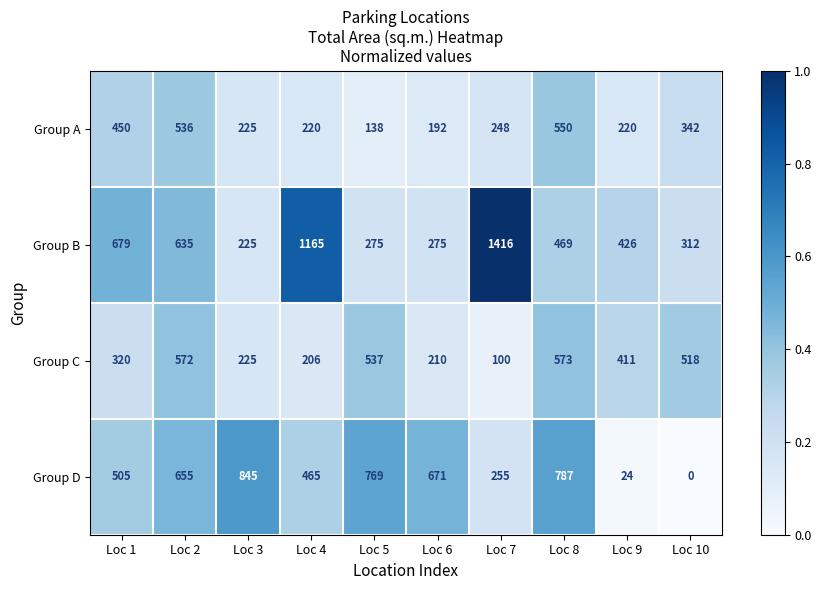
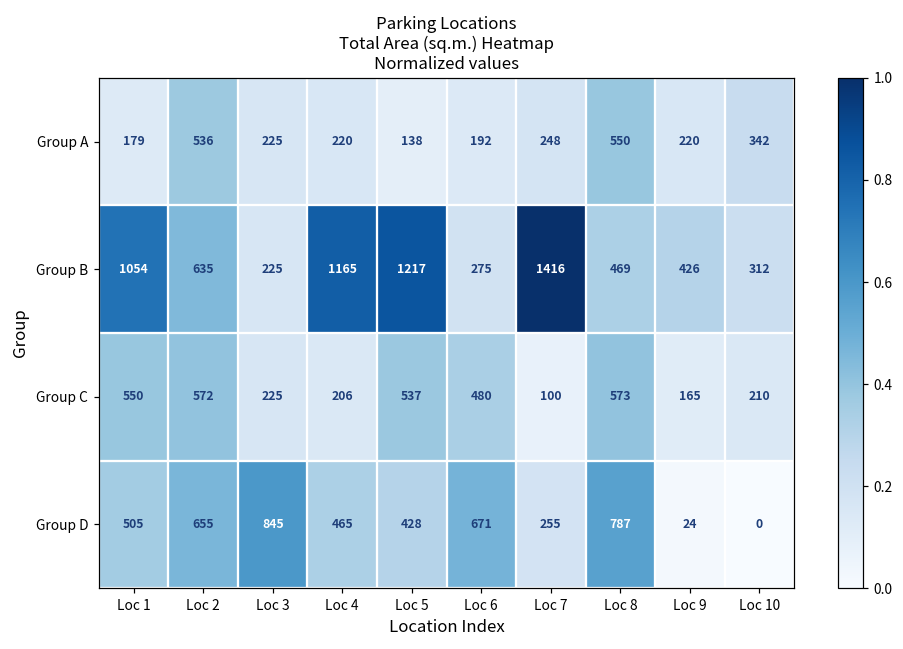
Group A, Loc 1: 450 -> 179
Group B, Loc 1: 679 -> 1054
Group B, Loc 5: 275 -> 1217
Group C, Loc 1: 320 -> 550
Group C, Loc 6: 210 -> 480
Group C, Loc 9: 411 -> 165
Group C, Loc 10: 518 -> 210
Group D, Loc 5: 769 -> 428
